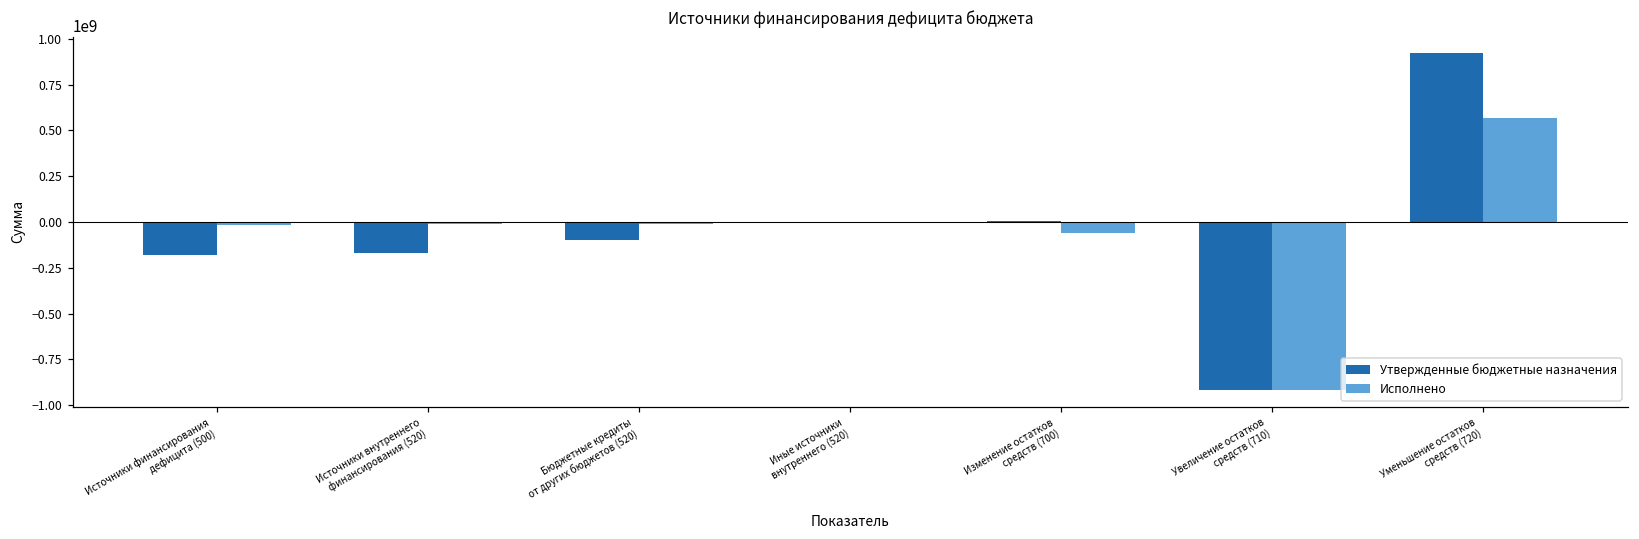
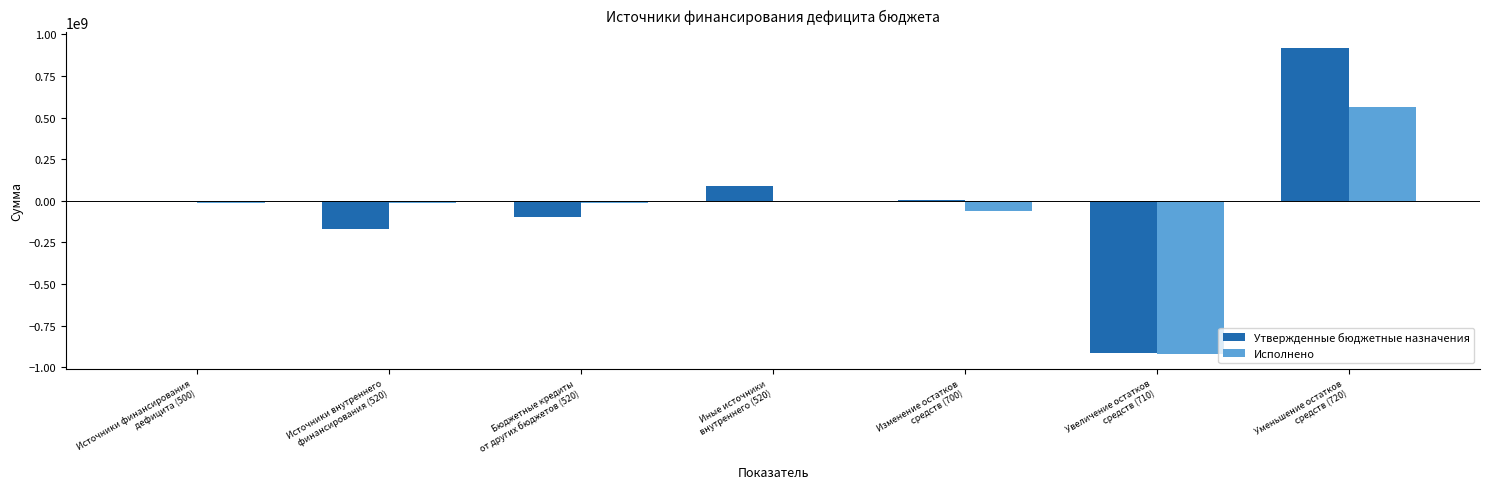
Утвержденные бюджетные назначения, Источники финансирования дефицита (500): -180000000 -> -10000000
Утвержденные бюджетные назначения, Иные источники внутреннего (520): 0 -> 90000000
